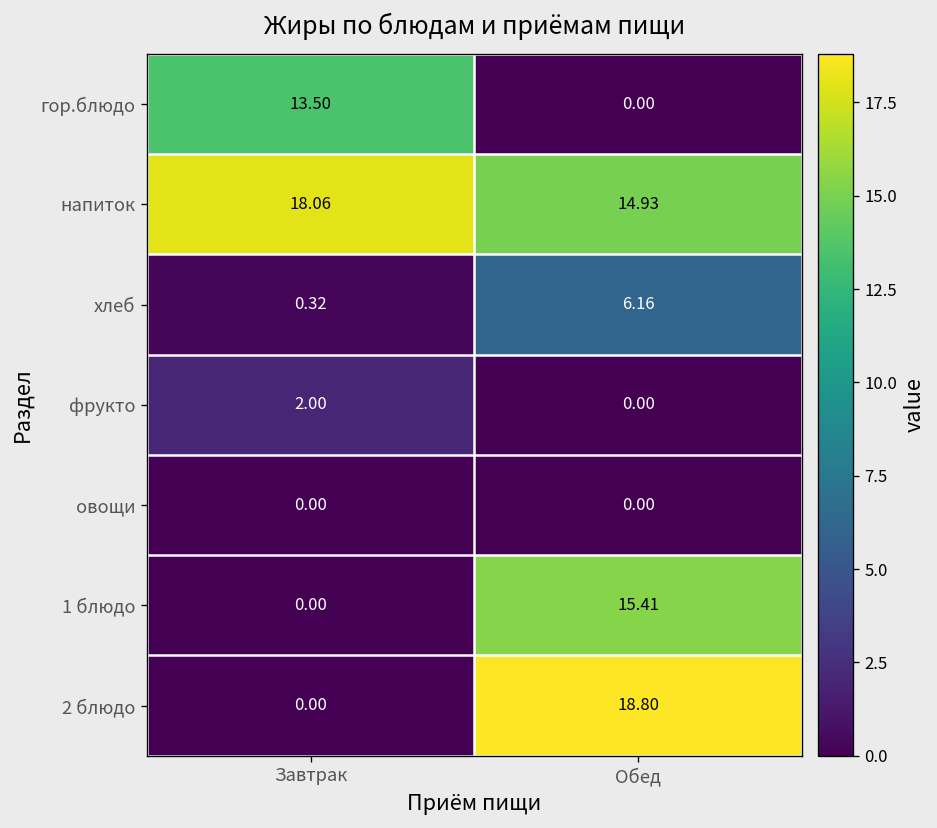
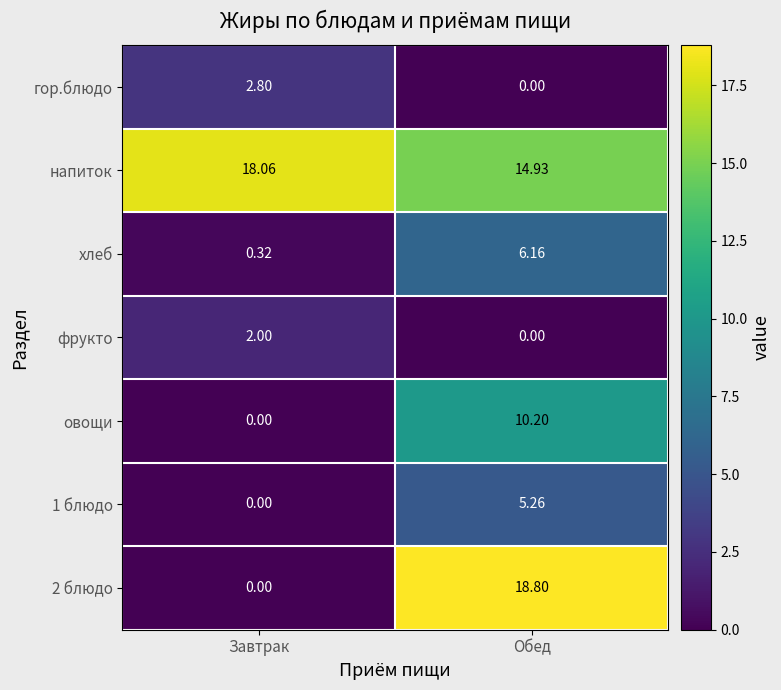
гор.блюдо, Завтрак: 13.50 -> 2.80
овощи, Обед: 0.00 -> 10.20
1 блюдо, Обед: 15.41 -> 5.26
